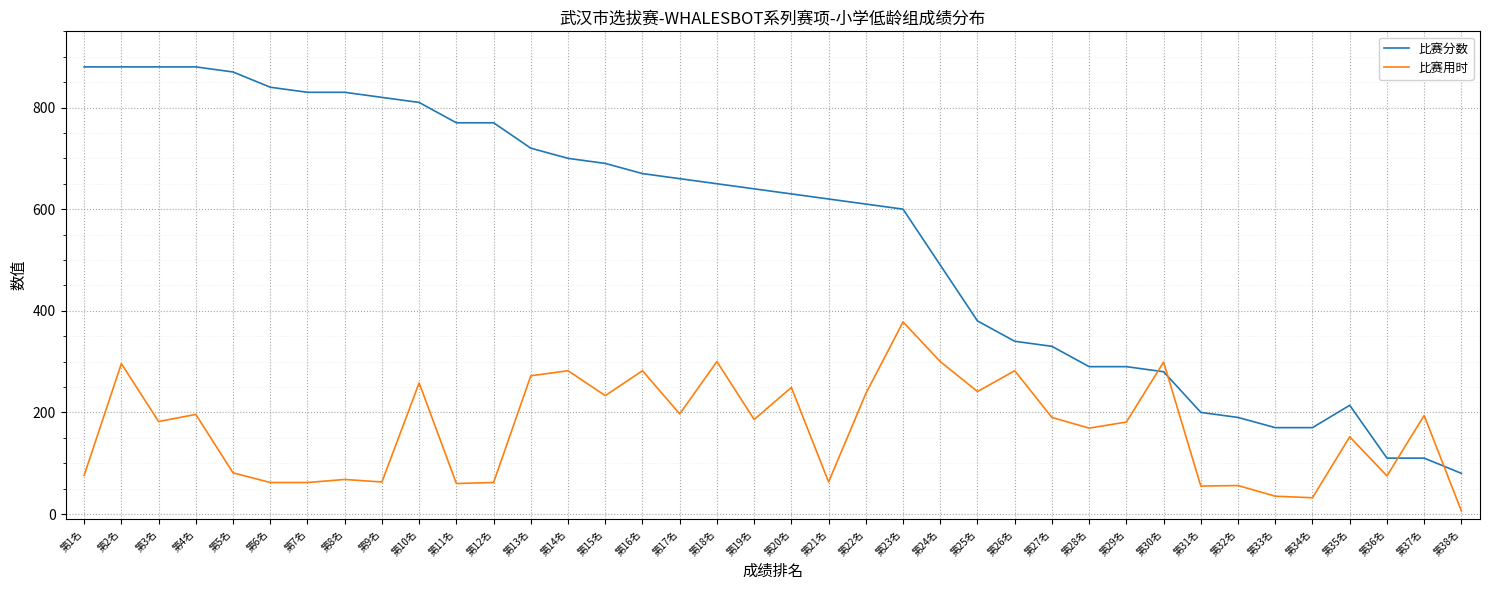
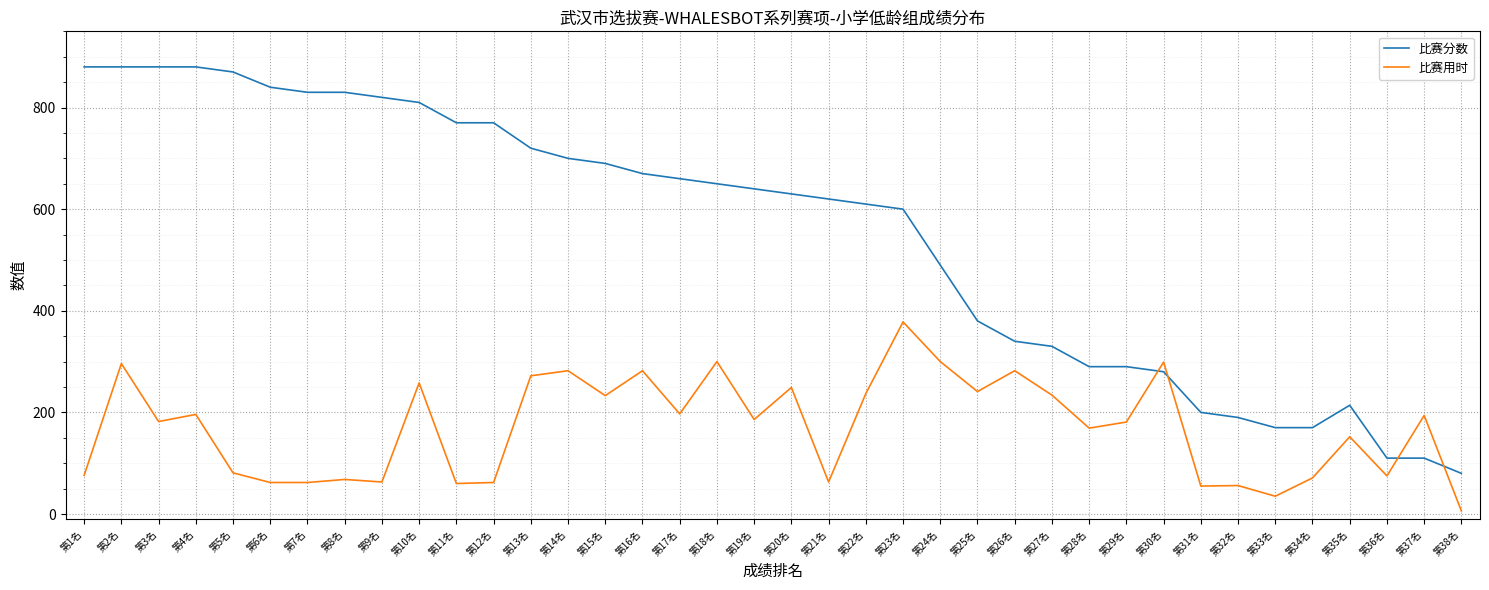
比赛用时, 第27名: 190 -> 230
比赛用时, 第34名: 30 -> 70
